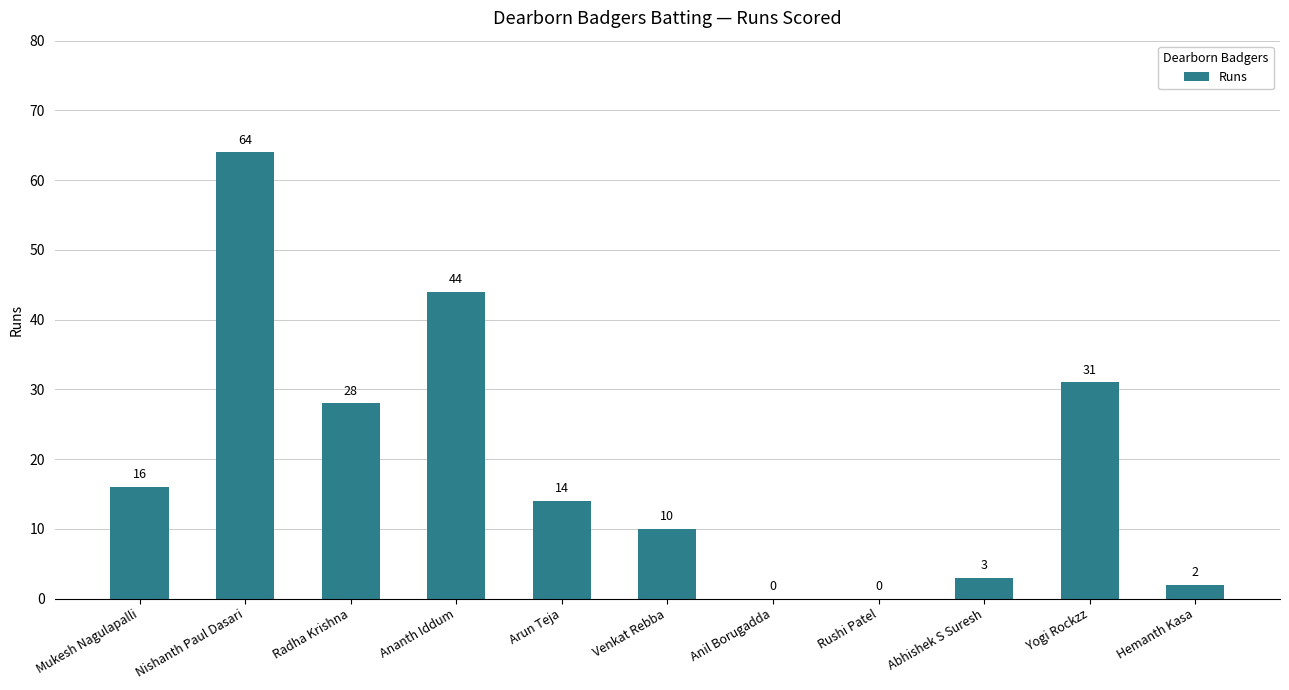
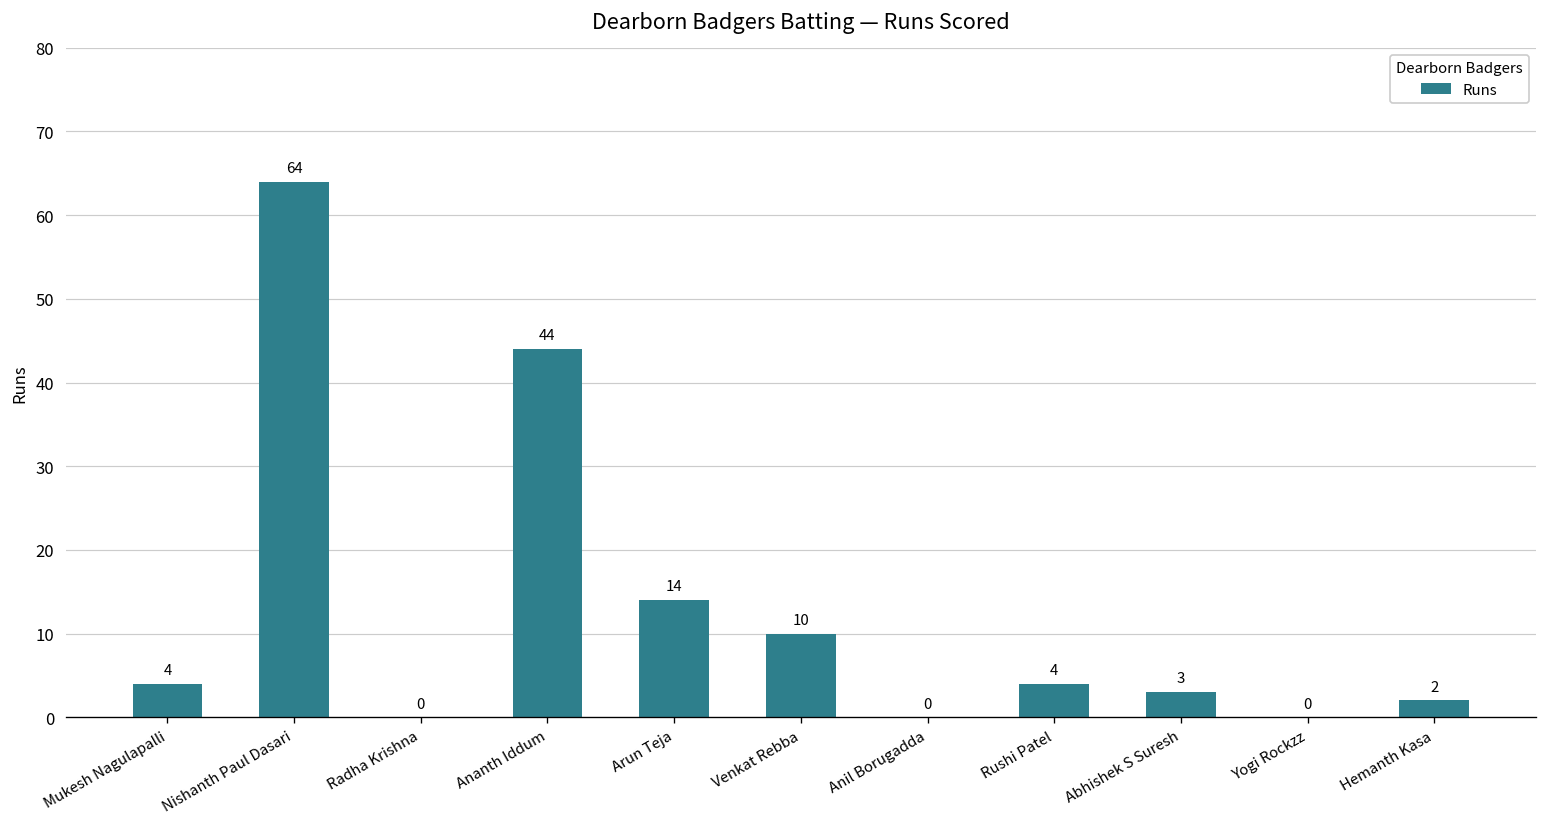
Mukesh Nagulapalli: 16 -> 4
Radha Krishna: 28 -> 0
Rushi Patel: 0 -> 4
Yogi Rockzz: 31 -> 0
